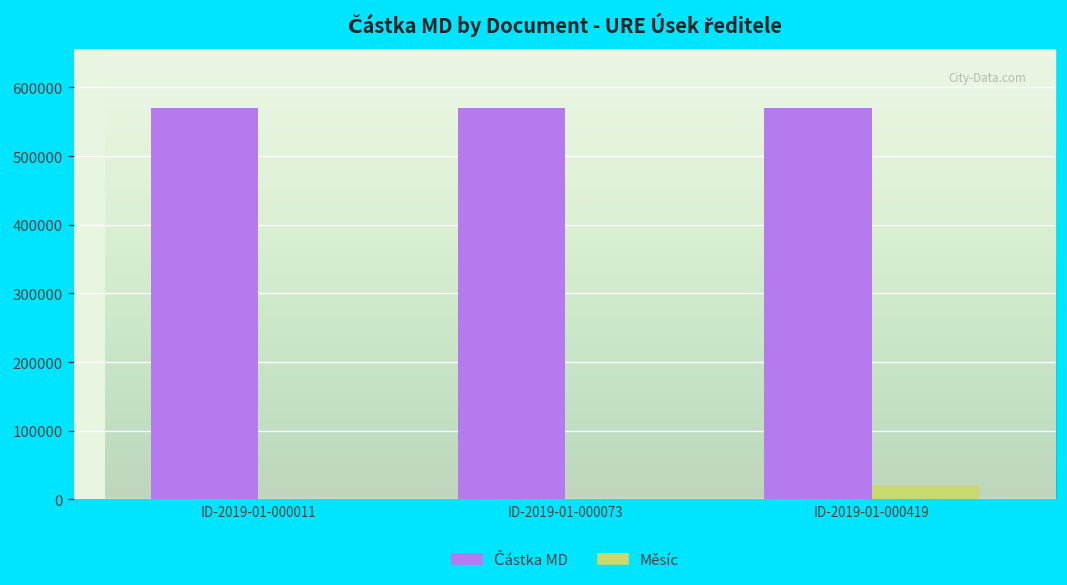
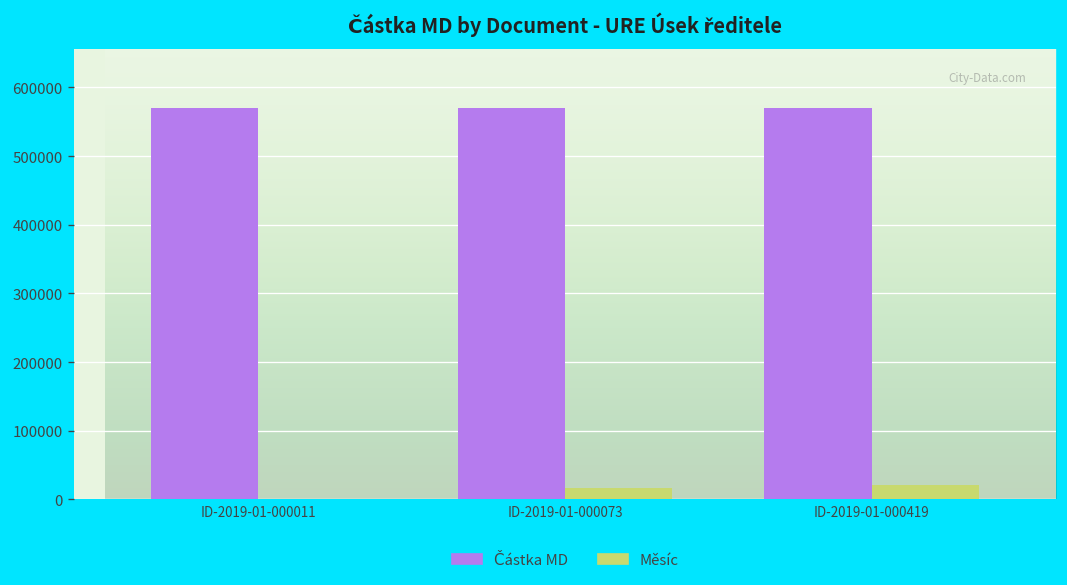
Měsíc, ID-2019-01-000073: 0 -> 20000
